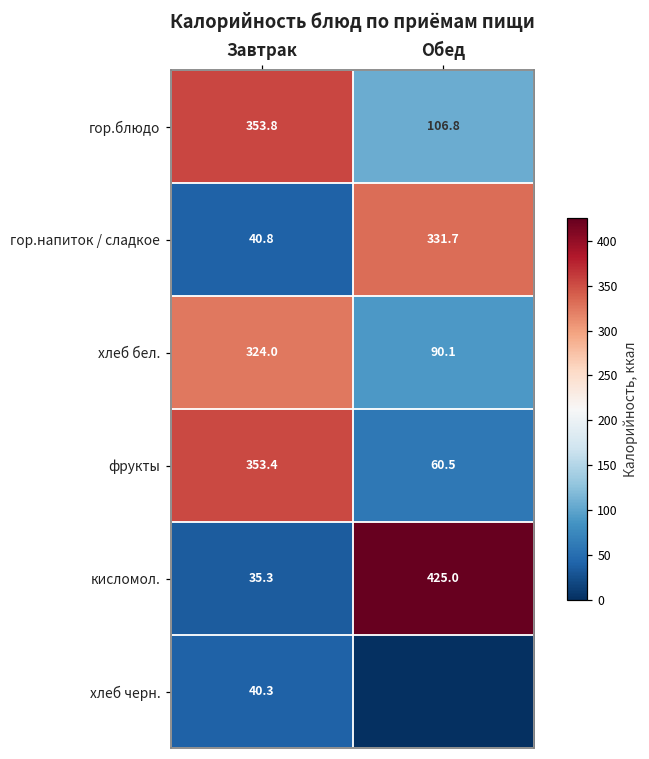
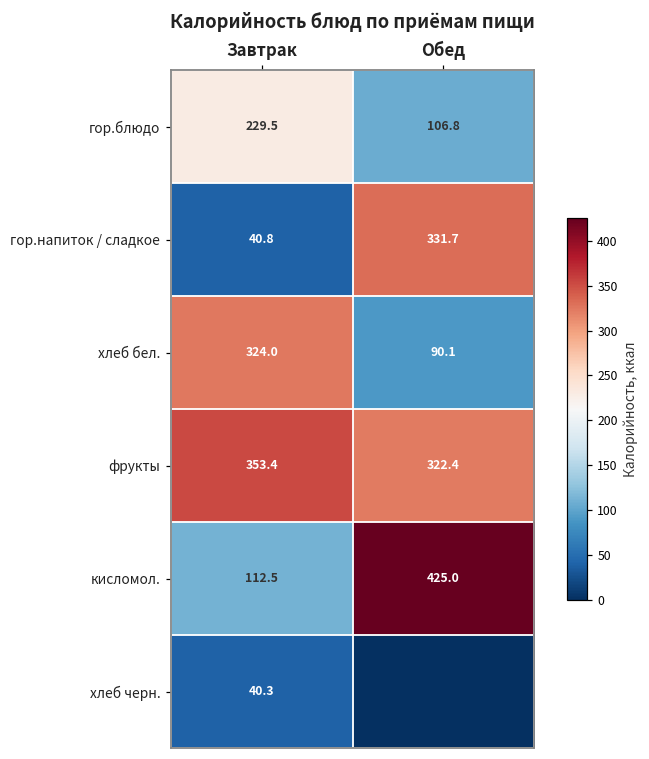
гор.блюдо, Завтрак: 353.8 -> 229.5
фрукты, Обед: 60.5 -> 322.4
кисломол., Завтрак: 35.3 -> 112.5
